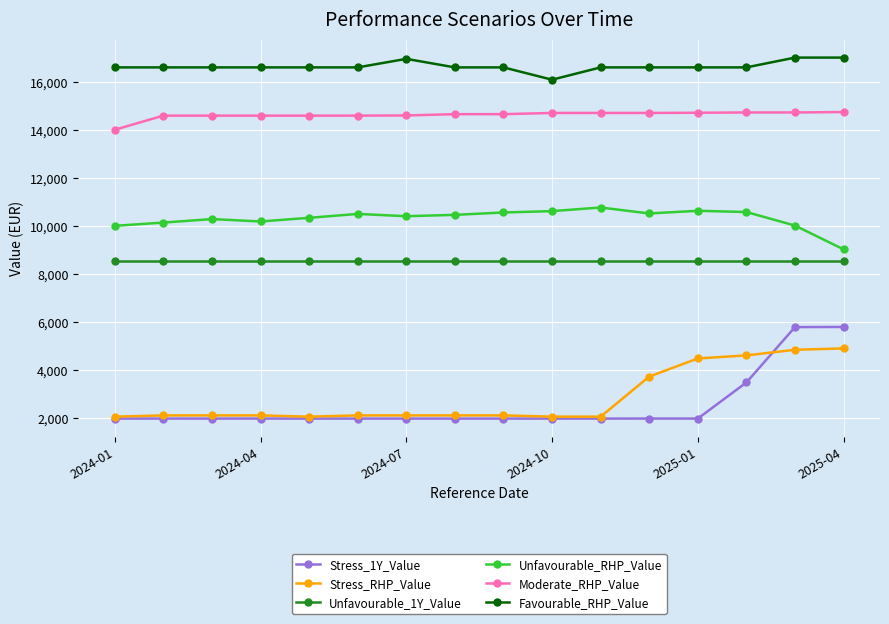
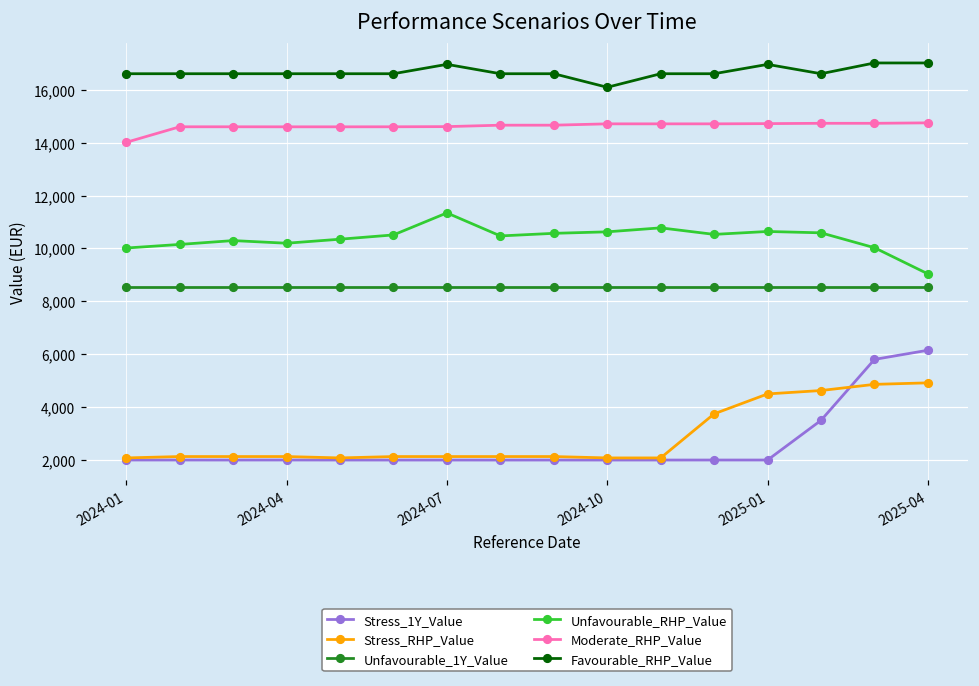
Unfavourable_RHP_Value, 2024-07: 10,400 -> 11,300
Favourable_RHP_Value, 2025-01: 16,600 -> 17,000
Stress_1Y_Value, 2025-04: 5,800 -> 6,100
